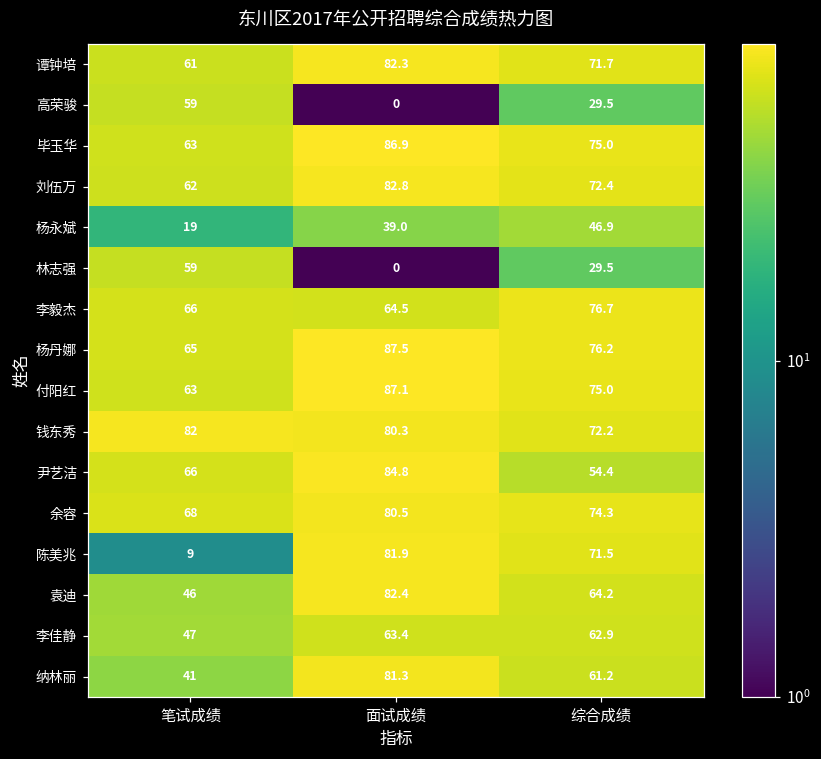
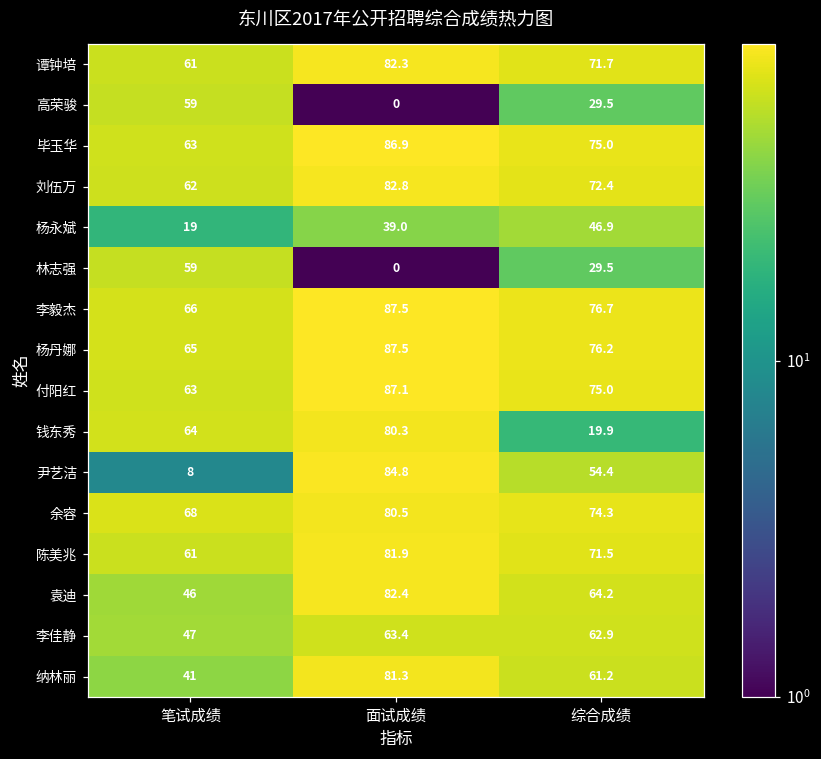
李毅杰, 面试成绩: 64.5 -> 87.5
钱东秀, 笔试成绩: 82 -> 64
钱东秀, 综合成绩: 72.2 -> 19.9
尹艺洁, 笔试成绩: 66 -> 8
陈美兆, 笔试成绩: 9 -> 61
